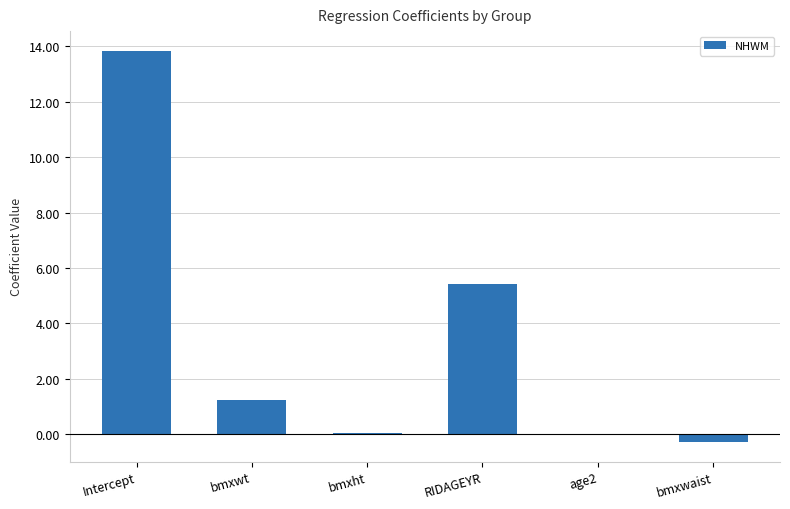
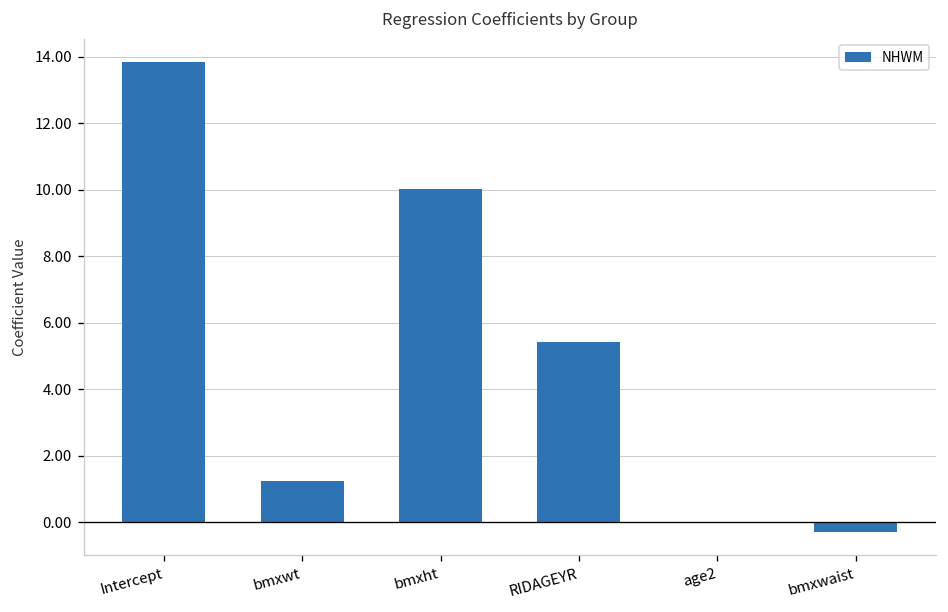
bmxht: 0.0 -> 10.0
